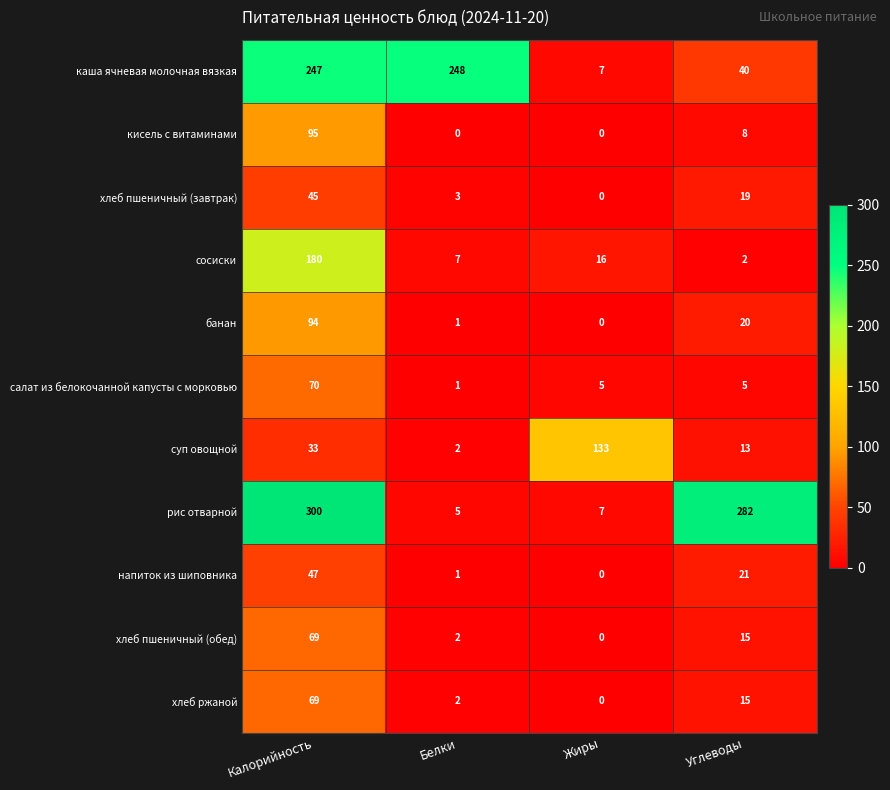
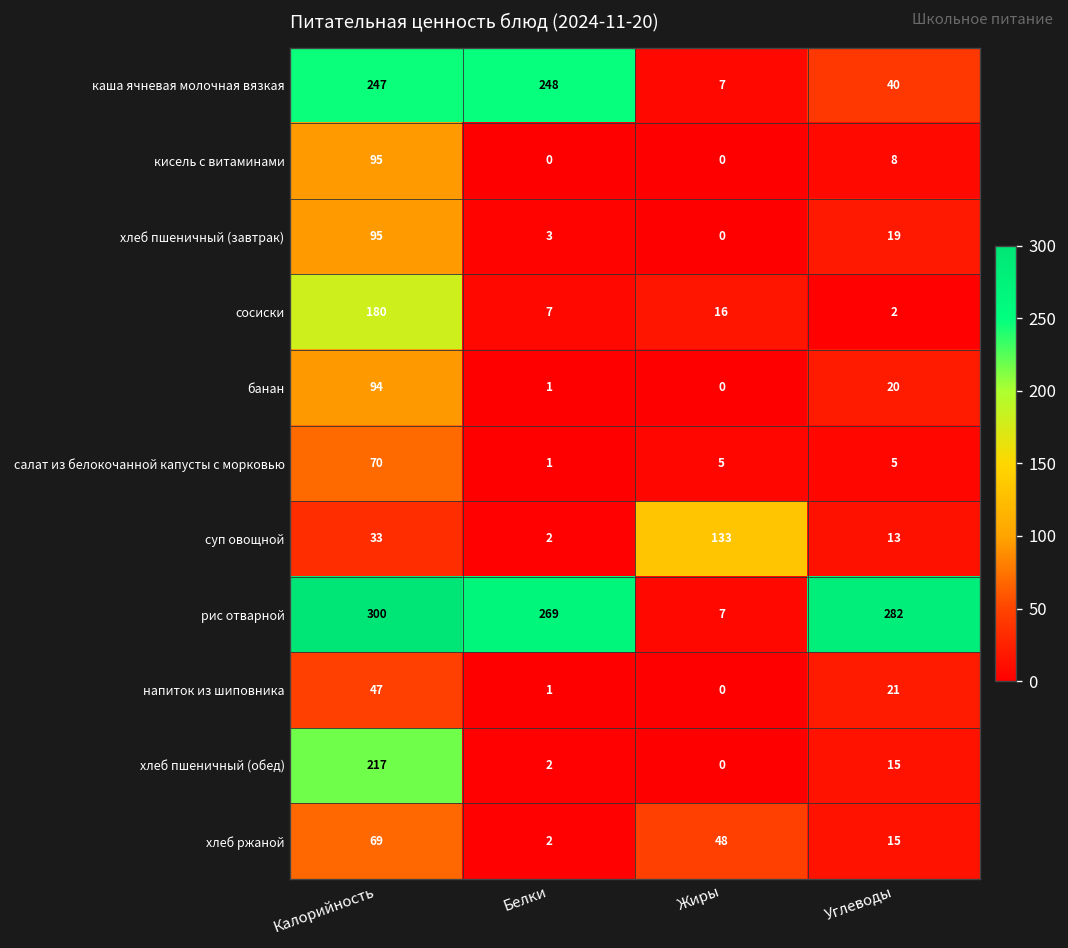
хлеб пшеничный (завтрак), Калорийность: 45 -> 95
рис отварной, Белки: 5 -> 269
хлеб пшеничный (обед), Калорийность: 69 -> 217
хлеб ржаной, Жиры: 0 -> 48
